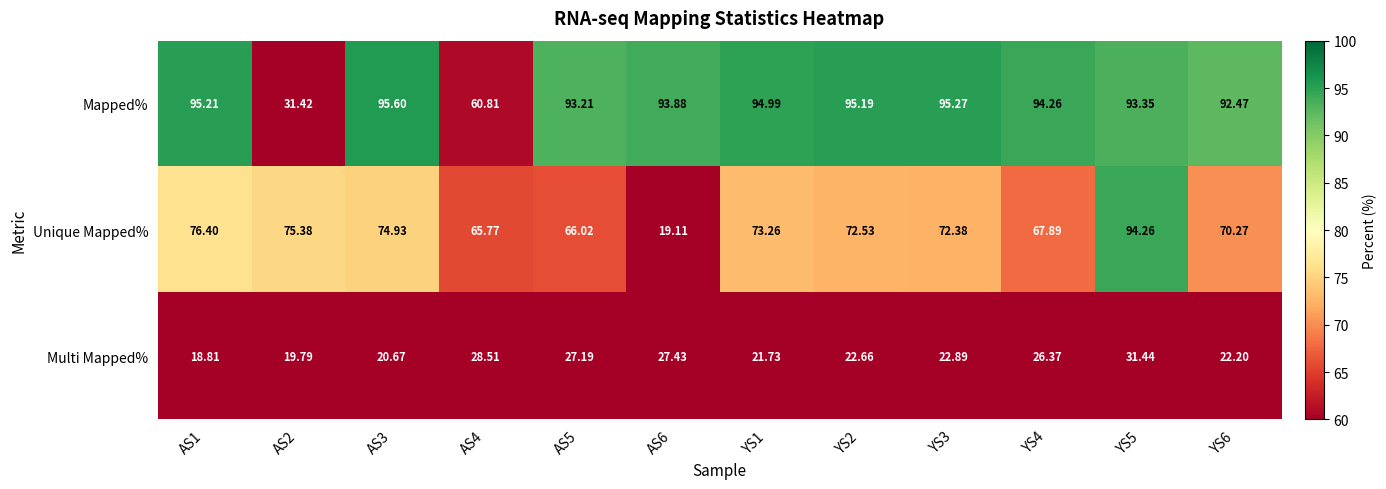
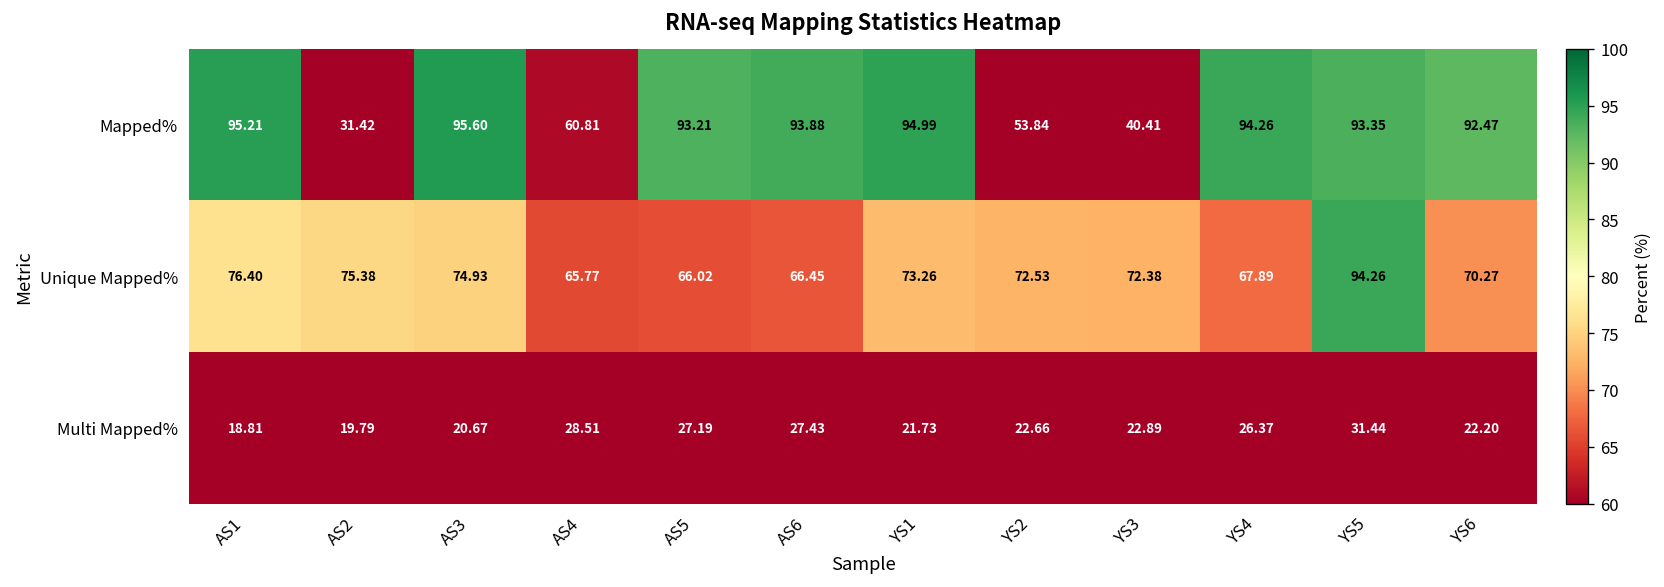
Mapped%, YS2: 95.19 -> 53.84
Mapped%, YS3: 95.27 -> 40.41
Unique Mapped%, AS6: 19.11 -> 66.45
